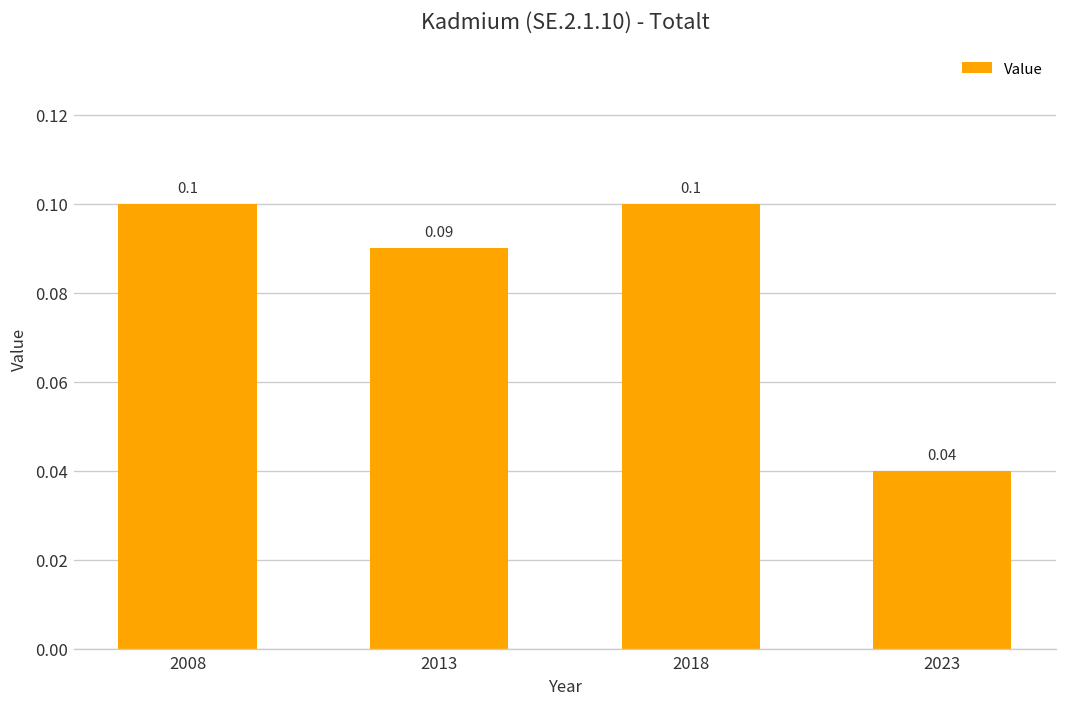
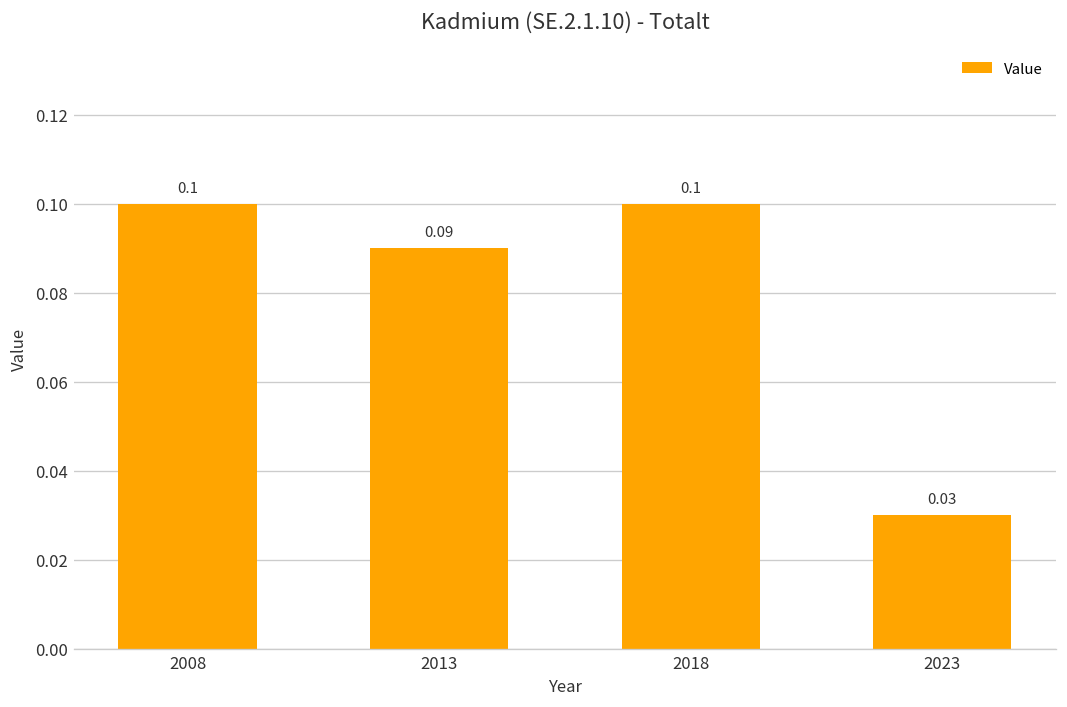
2023: 0.04 -> 0.03
